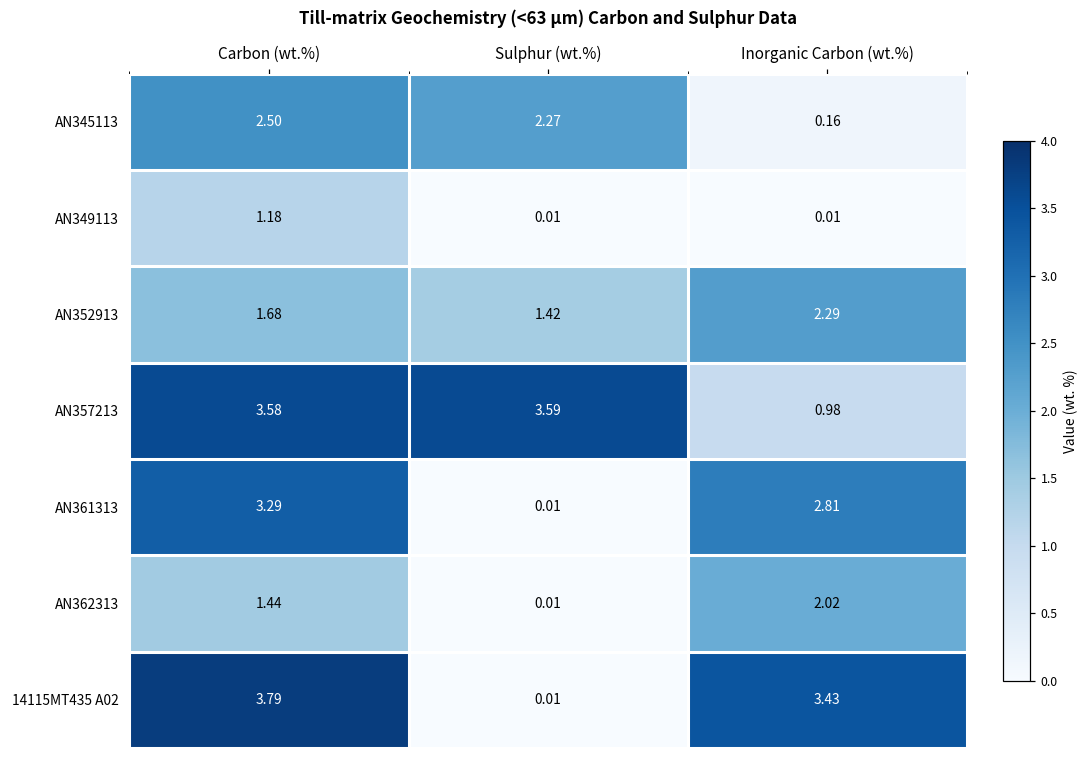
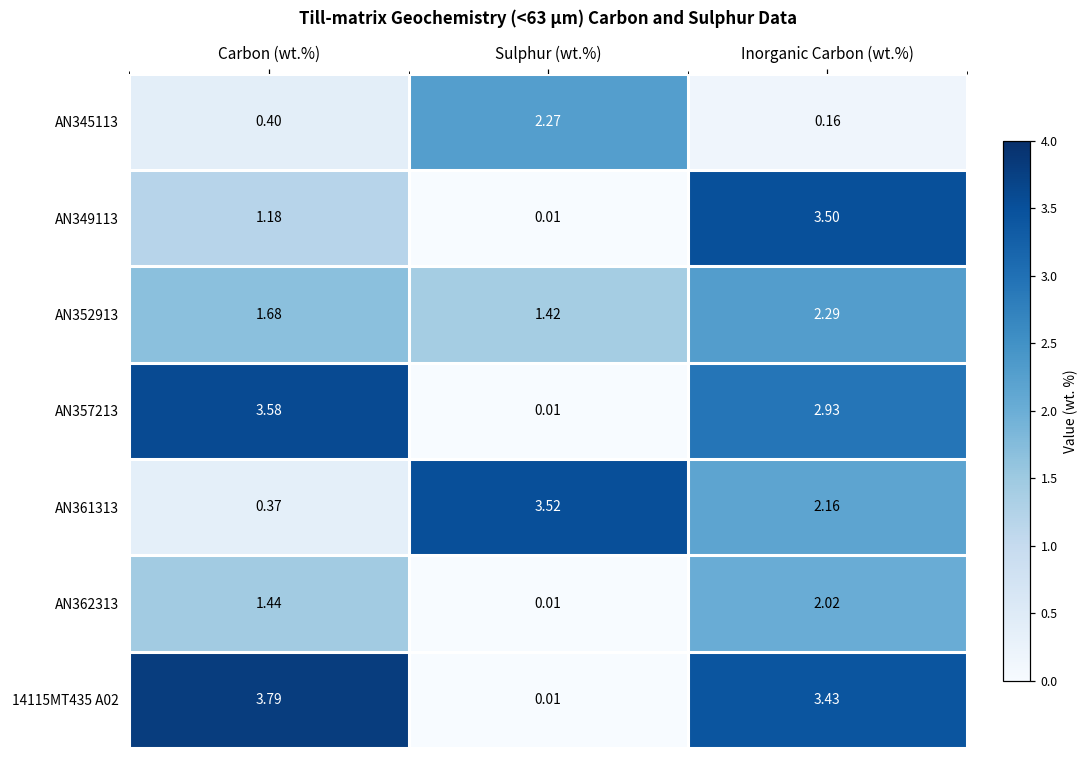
AN345113, Carbon (wt.%): 2.50 -> 0.40
AN349113, Inorganic Carbon (wt.%): 0.01 -> 3.50
AN357213, Sulphur (wt.%): 3.59 -> 0.01
AN357213, Inorganic Carbon (wt.%): 0.98 -> 2.93
AN361313, Carbon (wt.%): 3.29 -> 0.37
AN361313, Sulphur (wt.%): 0.01 -> 3.52
AN361313, Inorganic Carbon (wt.%): 2.81 -> 2.16
